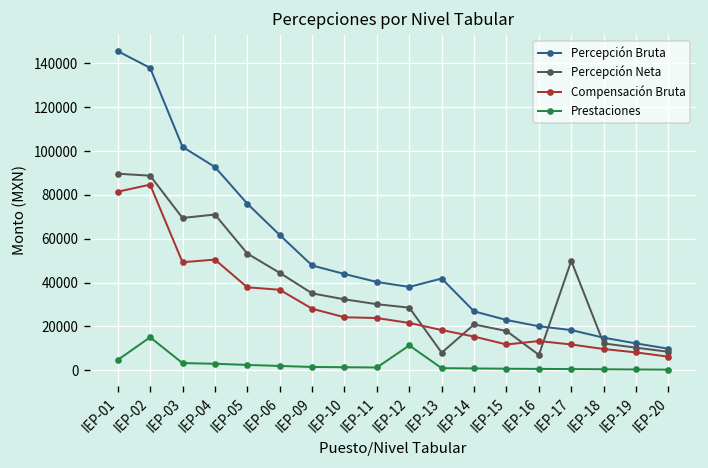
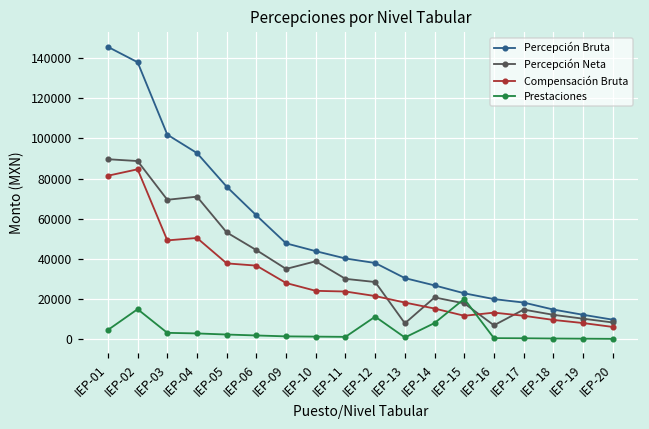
Percepción Neta, IEP-10: 32000 -> 39000
Percepción Bruta, IEP-13: 42000 -> 31000
Prestaciones, IEP-14: 1000 -> 8000
Prestaciones, IEP-15: 1000 -> 20000
Percepción Neta, IEP-17: 50000 -> 15000
